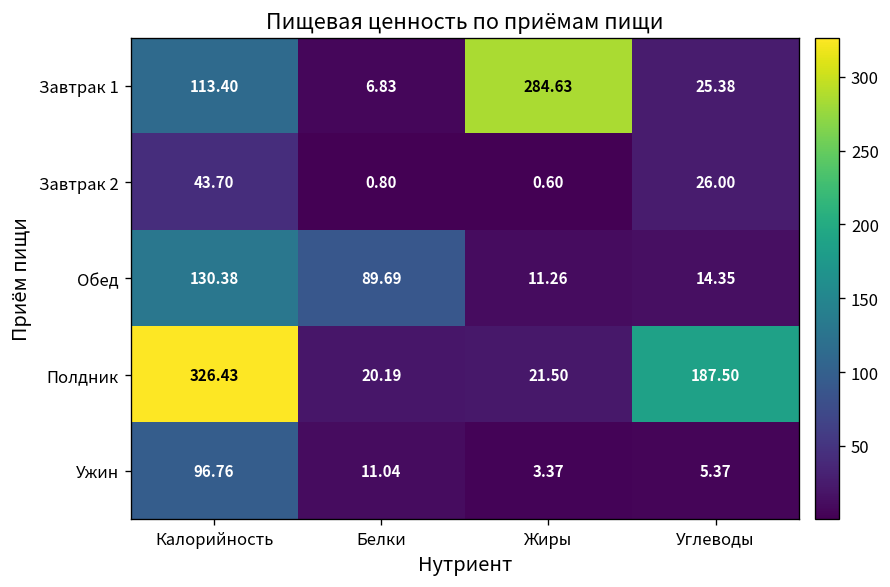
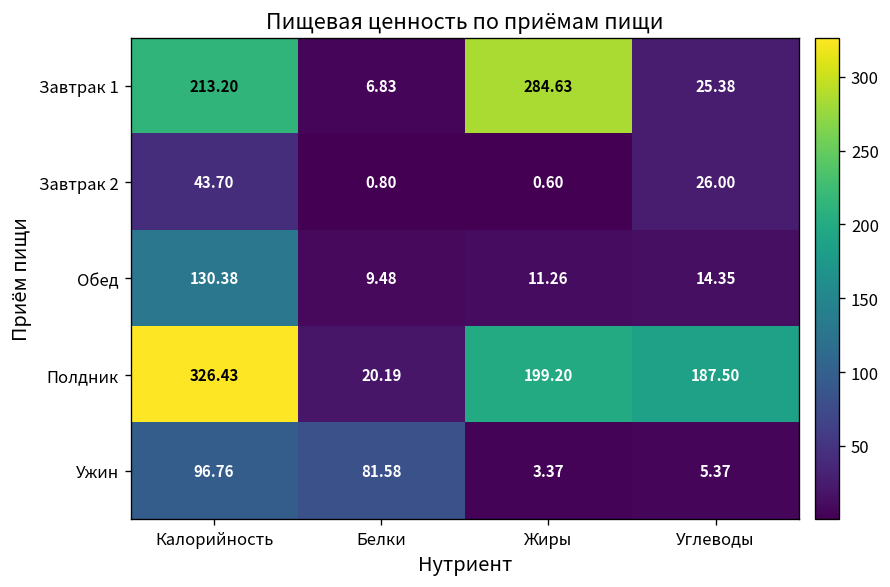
Завтрак 1, Калорийность: 113.40 -> 213.20
Обед, Белки: 89.69 -> 9.48
Полдник, Жиры: 21.50 -> 199.20
Ужин, Белки: 11.04 -> 81.58
